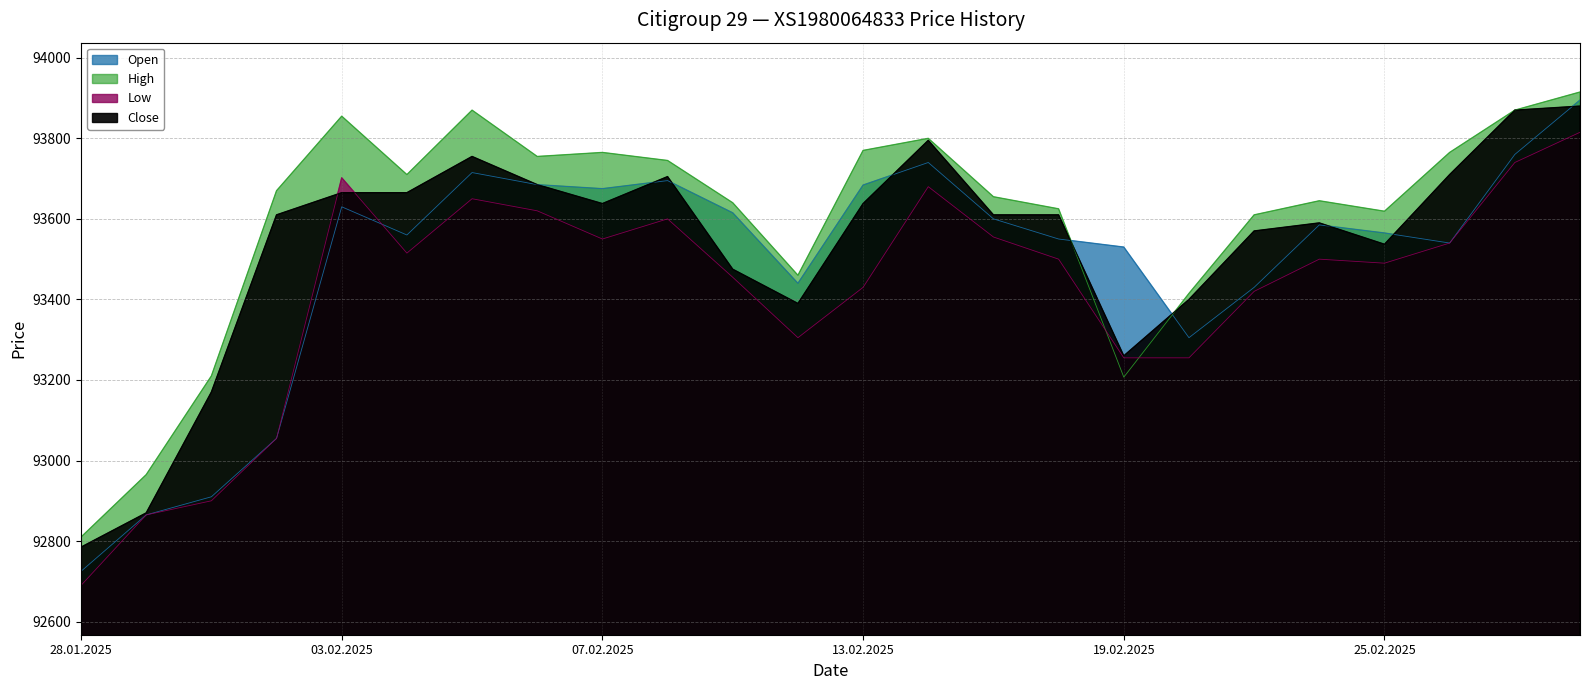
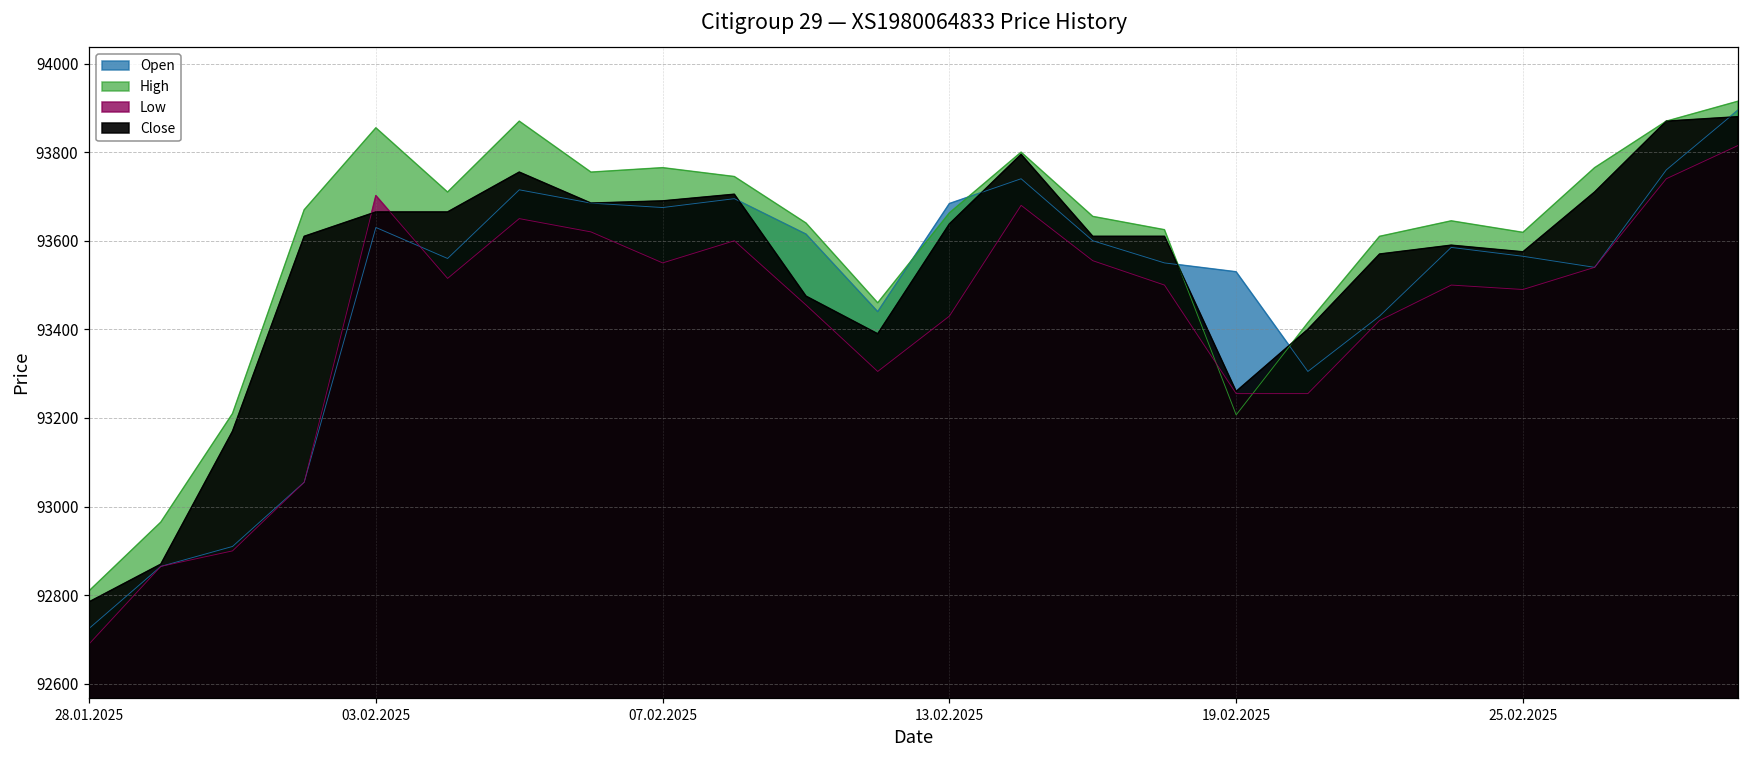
Close, 07.02.2025: 93640 -> 93690
High, 13.02.2025: 93770 -> 93660
Close, 25.02.2025: 93540 -> 93580
